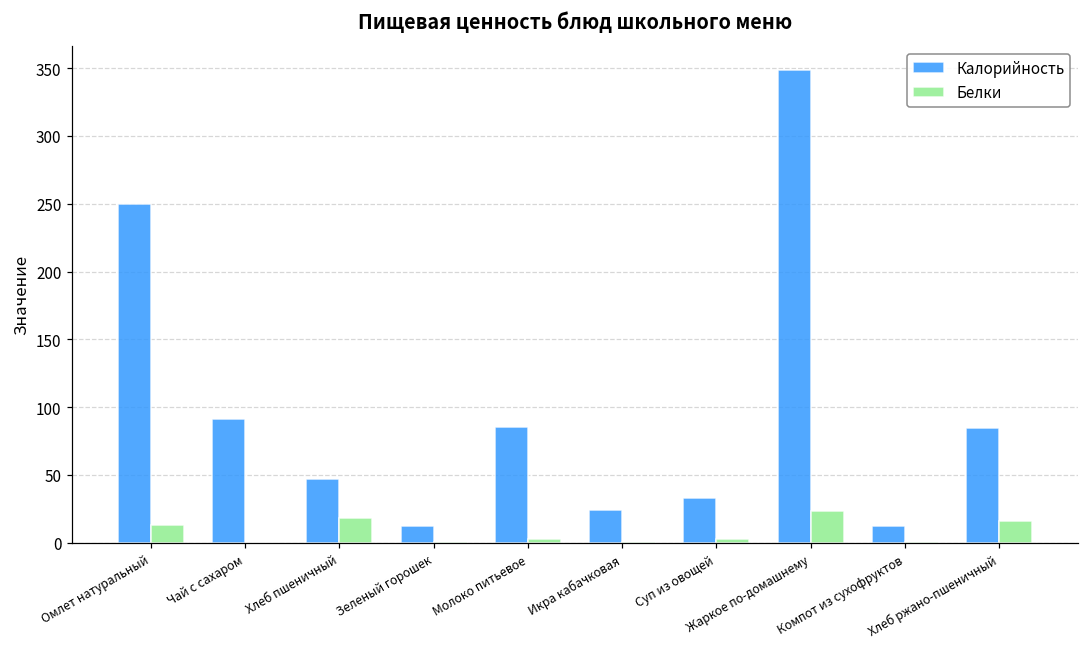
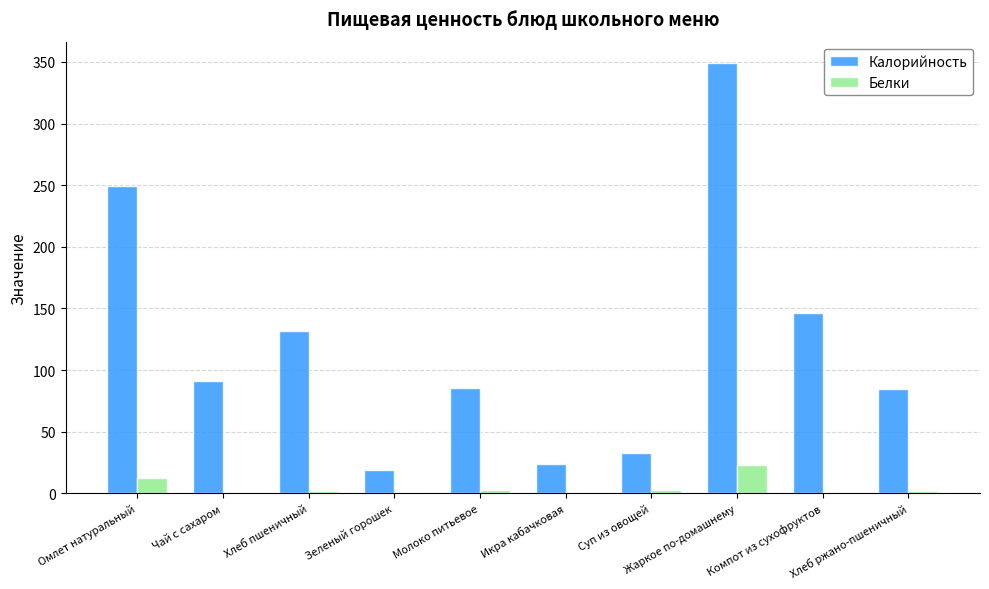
Калорийность, Хлеб пшеничный: 47 -> 131
Белки, Хлеб пшеничный: 19 -> 2
Калорийность, Зеленый горошек: 12 -> 19
Калорийность, Компот из сухофруктов: 12 -> 146
Белки, Хлеб ржано-пшеничный: 16 -> 2
